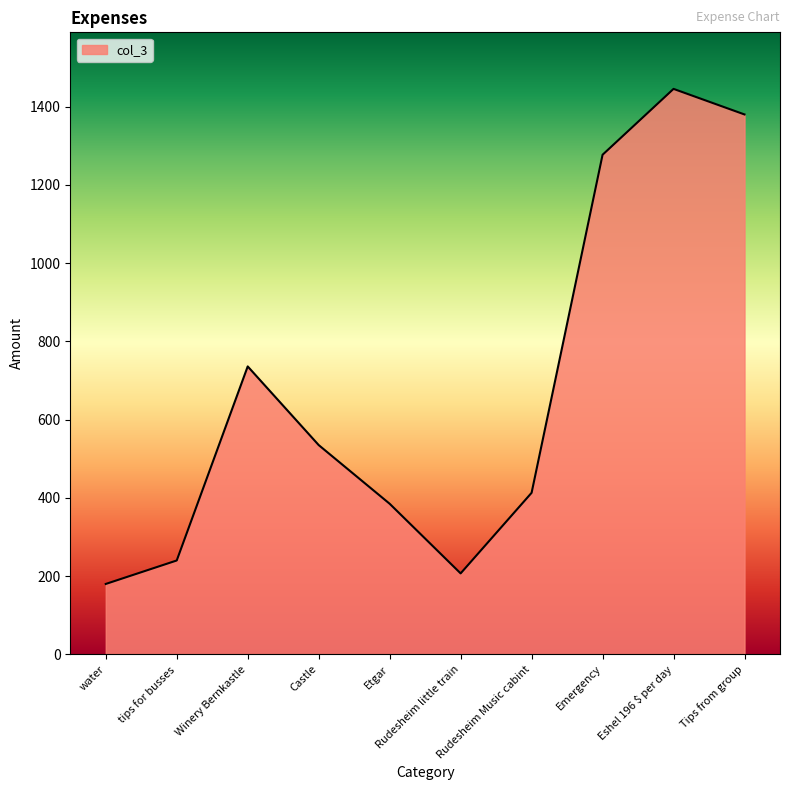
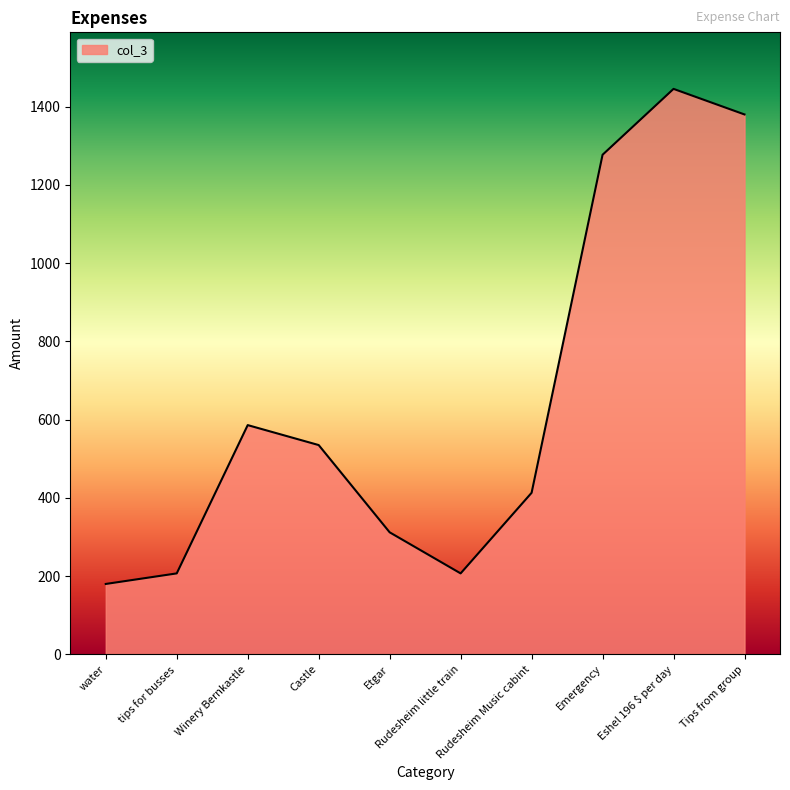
tips for busses: 240 -> 210
Winery Bernkastle: 740 -> 590
Etgar: 390 -> 310
